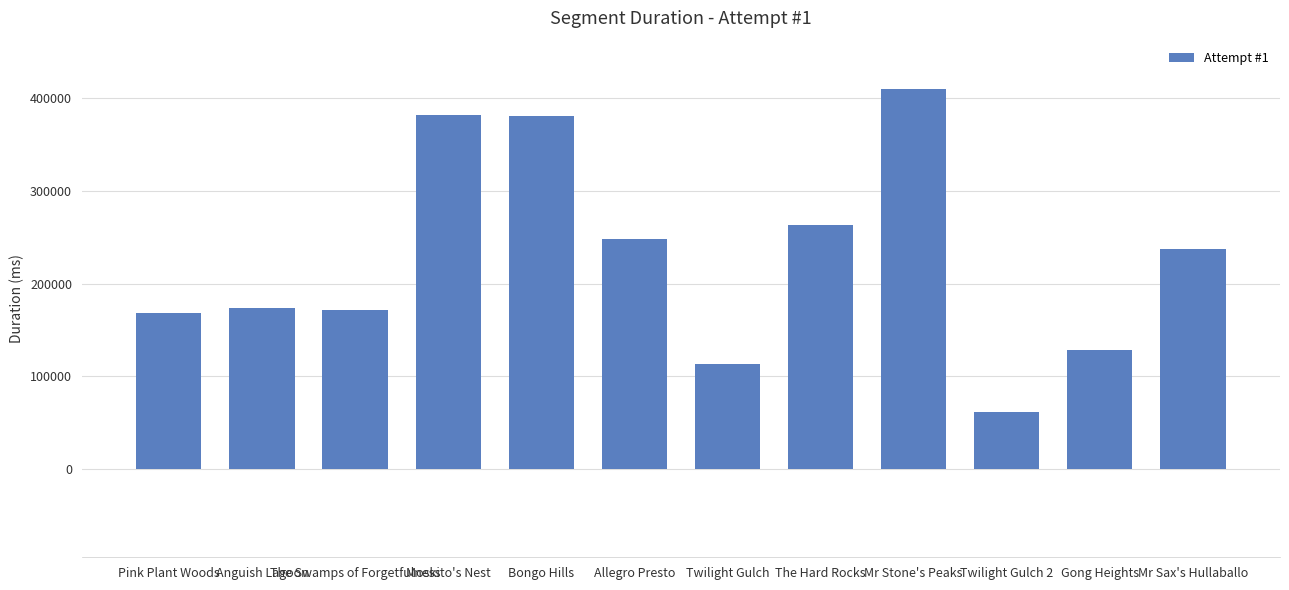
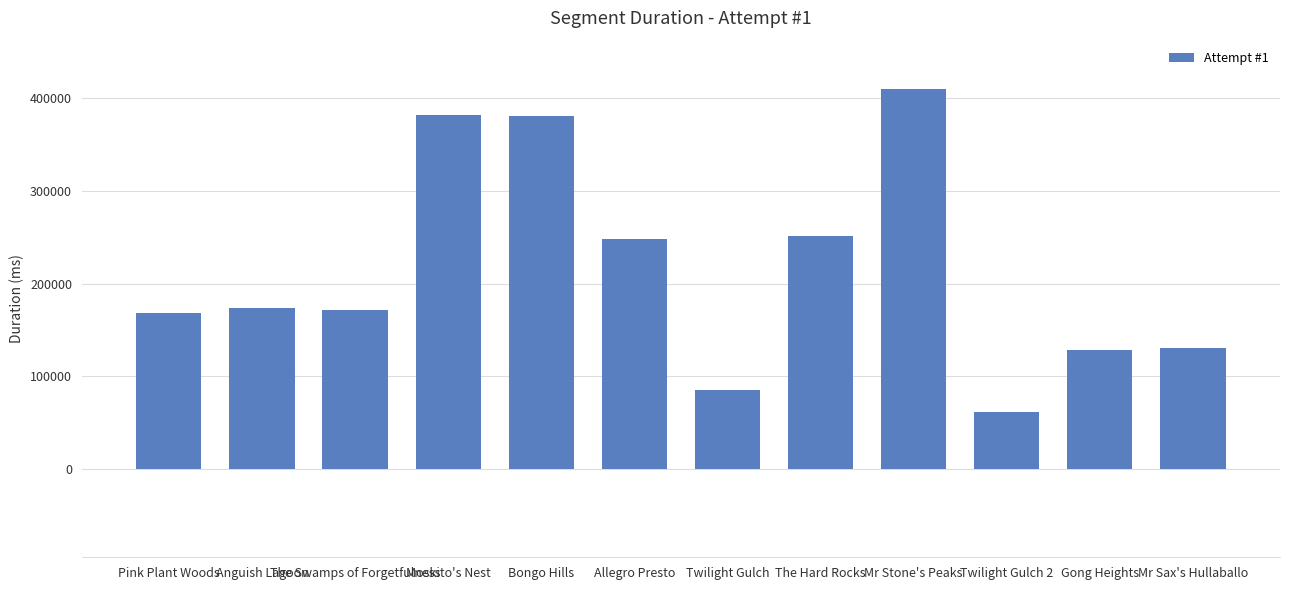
Twilight Gulch: 110000 -> 90000
The Hard Rocks: 260000 -> 250000
Mr Sax's Hullaballo: 240000 -> 130000
